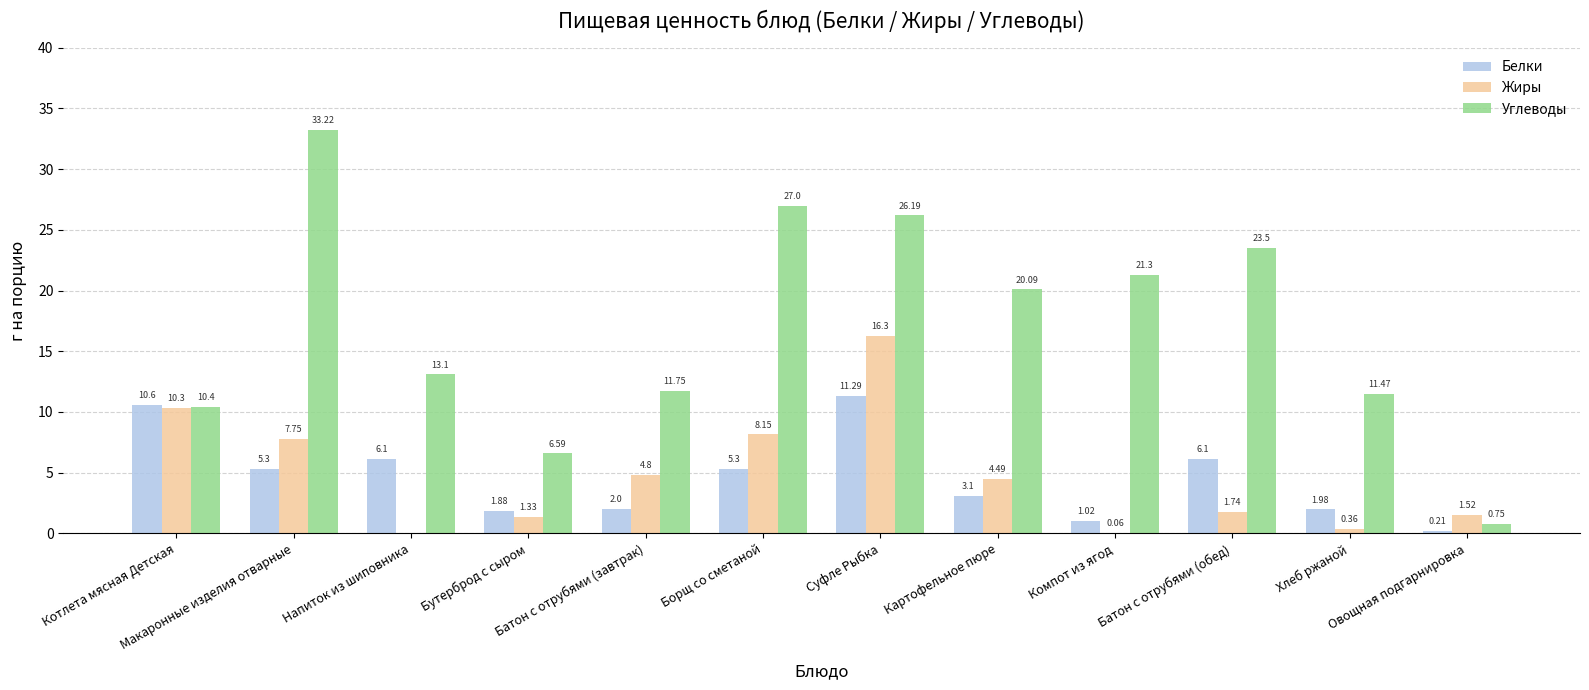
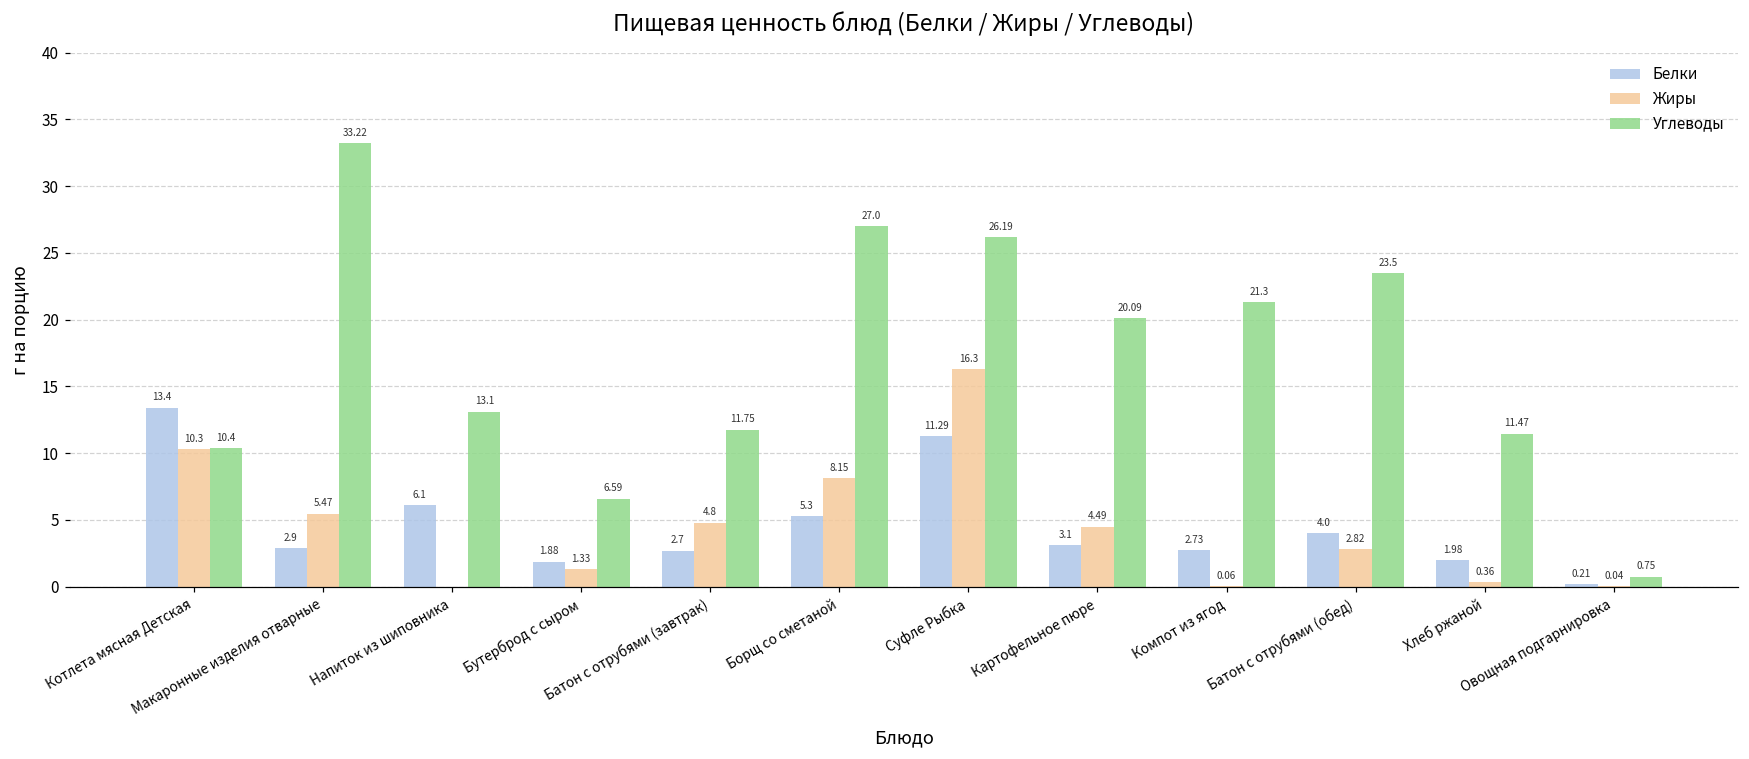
Белки, Котлета мясная Детская: 10.6 -> 13.4
Белки, Макаронные изделия отварные: 5.3 -> 2.9
Жиры, Макаронные изделия отварные: 7.75 -> 5.47
Белки, Батон с отрубями (завтрак): 2.0 -> 2.7
Белки, Компот из ягод: 1.02 -> 2.73
Белки, Батон с отрубями (обед): 6.1 -> 4.0
Жиры, Батон с отрубями (обед): 1.74 -> 2.82
Жиры, Овощная подгарнировка: 1.52 -> 0.04
